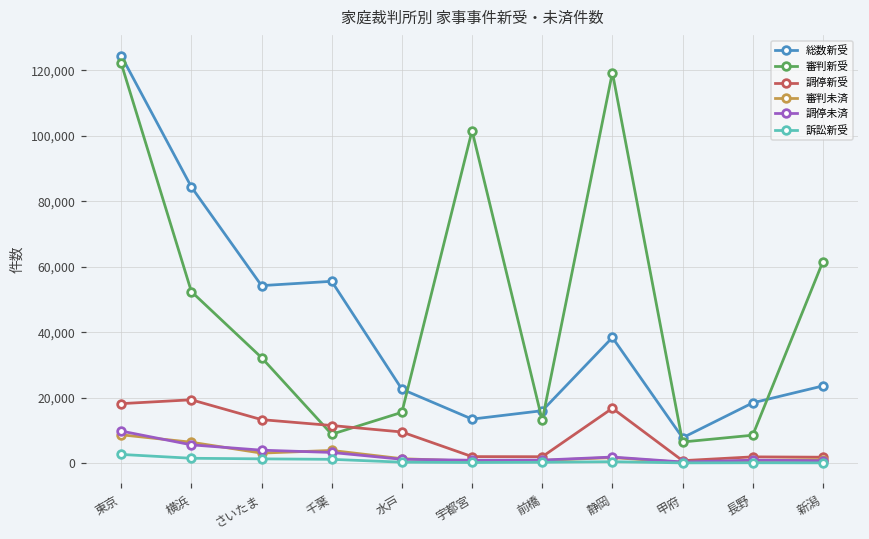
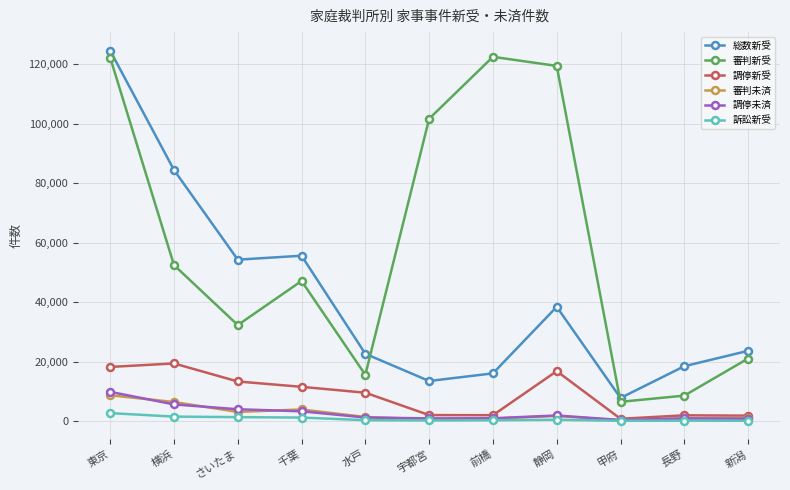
審判新受, 千葉: 9,000 -> 47,000
審判新受, 前橋: 13,000 -> 122,000
審判新受, 新潟: 62,000 -> 21,000
